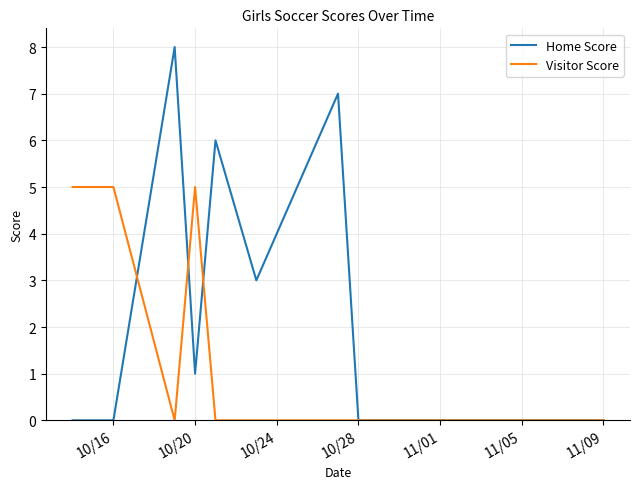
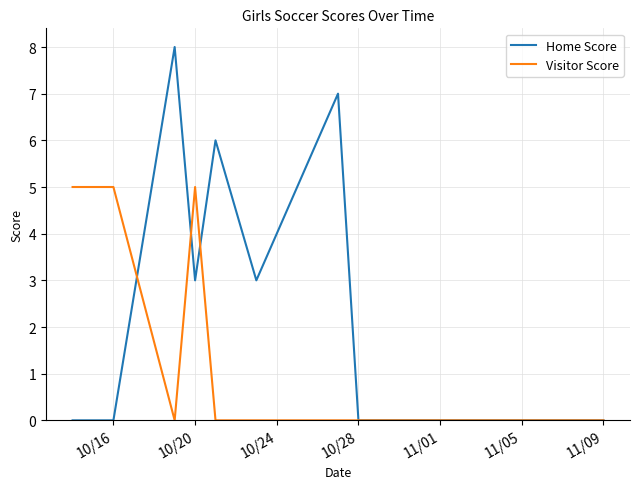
Home Score, 10/20: 1 -> 3
